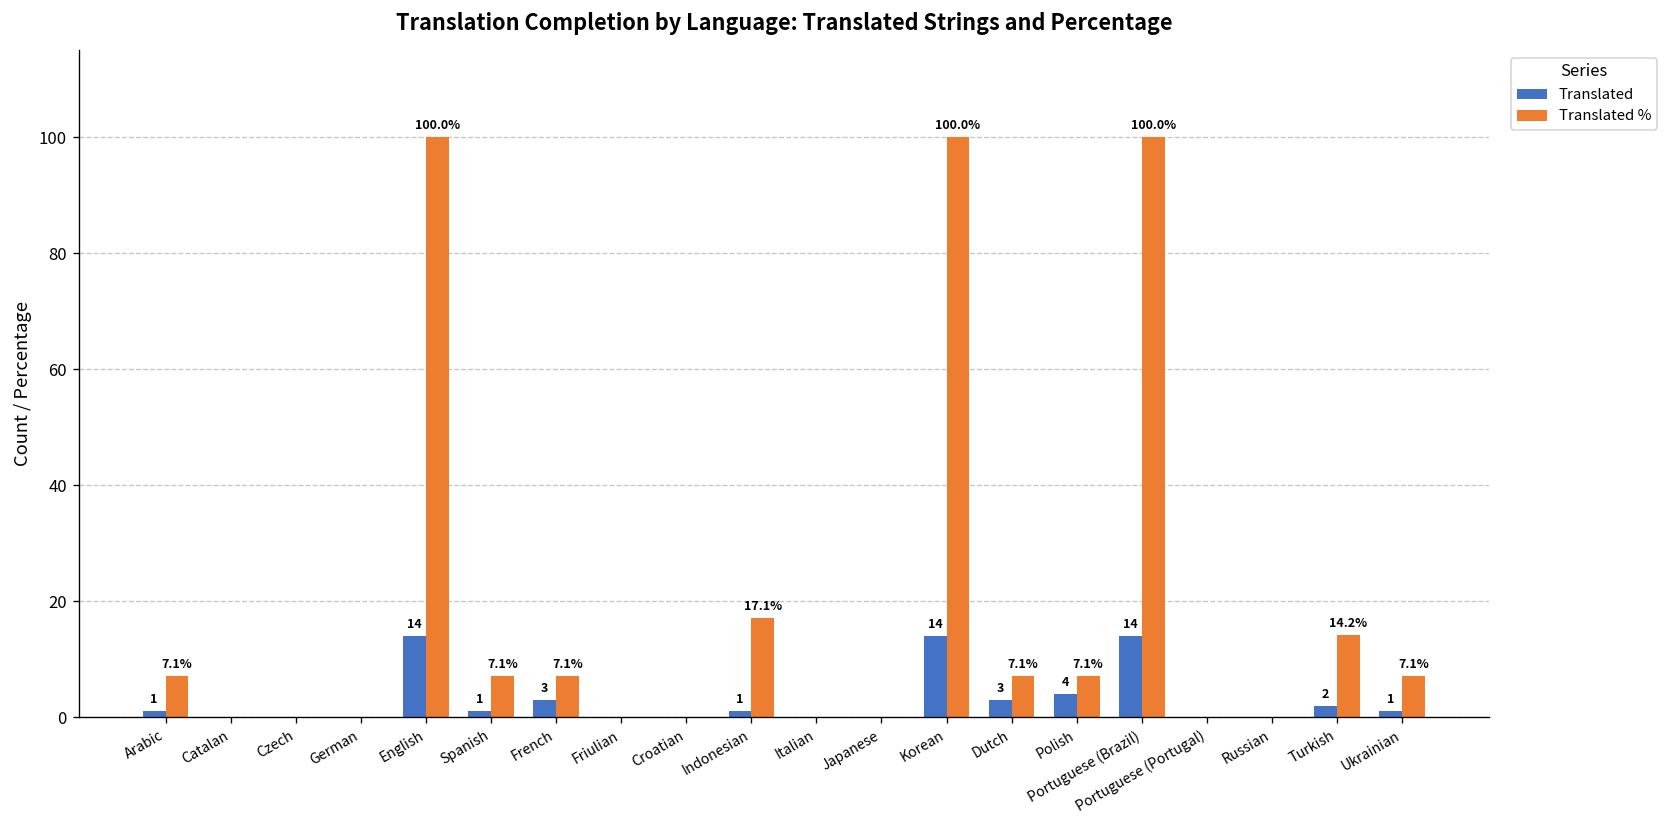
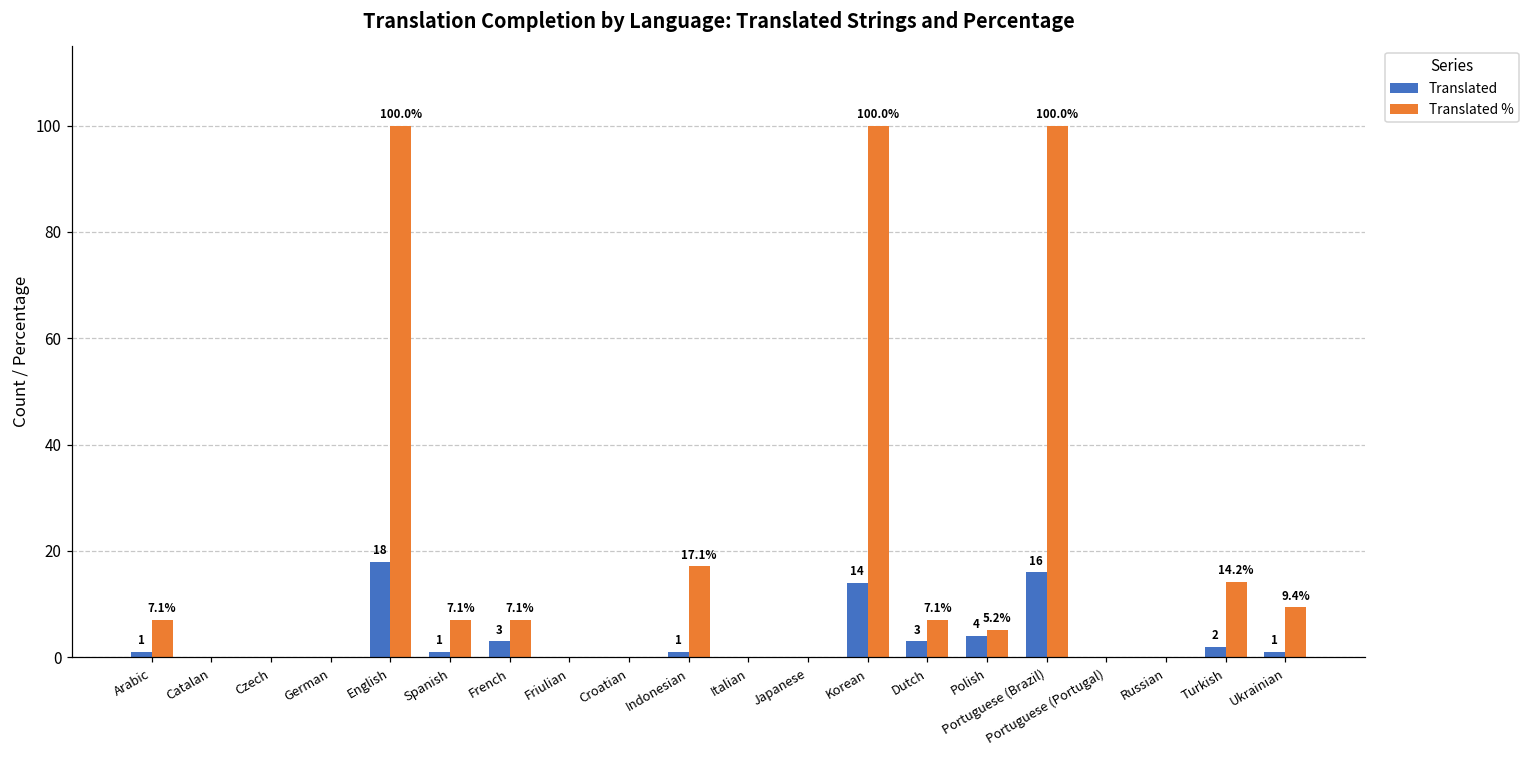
Translated, English: 14 -> 18
Translated %, Polish: 7.1% -> 5.2%
Translated, Portuguese (Brazil): 14 -> 16
Translated %, Ukrainian: 7.1% -> 9.4%
